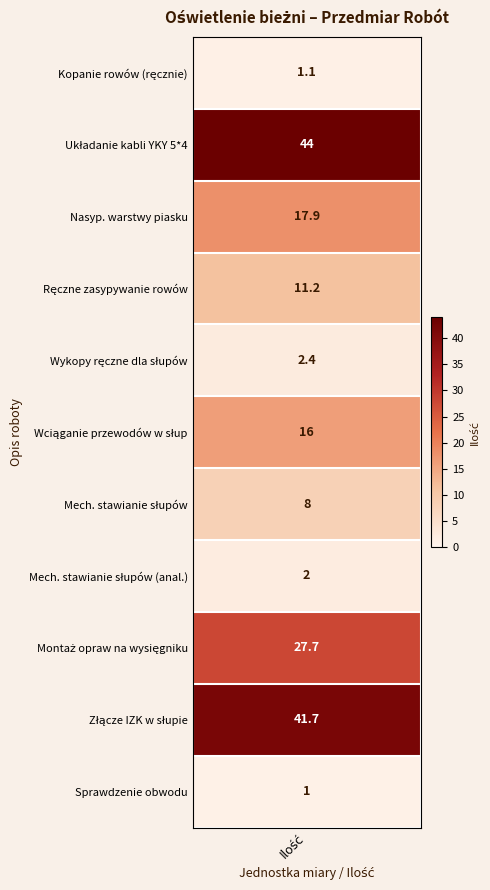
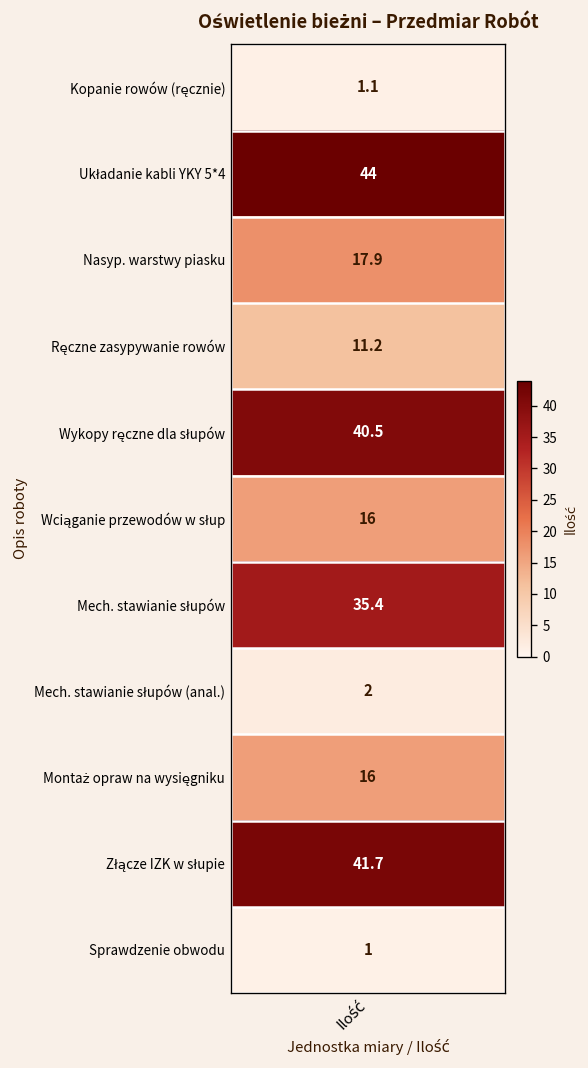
Wykopy ręczne dla słupów, Ilość: 2.4 -> 40.5
Mech. stawianie słupów, Ilość: 8 -> 35.4
Montaż opraw na wysięgniku, Ilość: 27.7 -> 16
